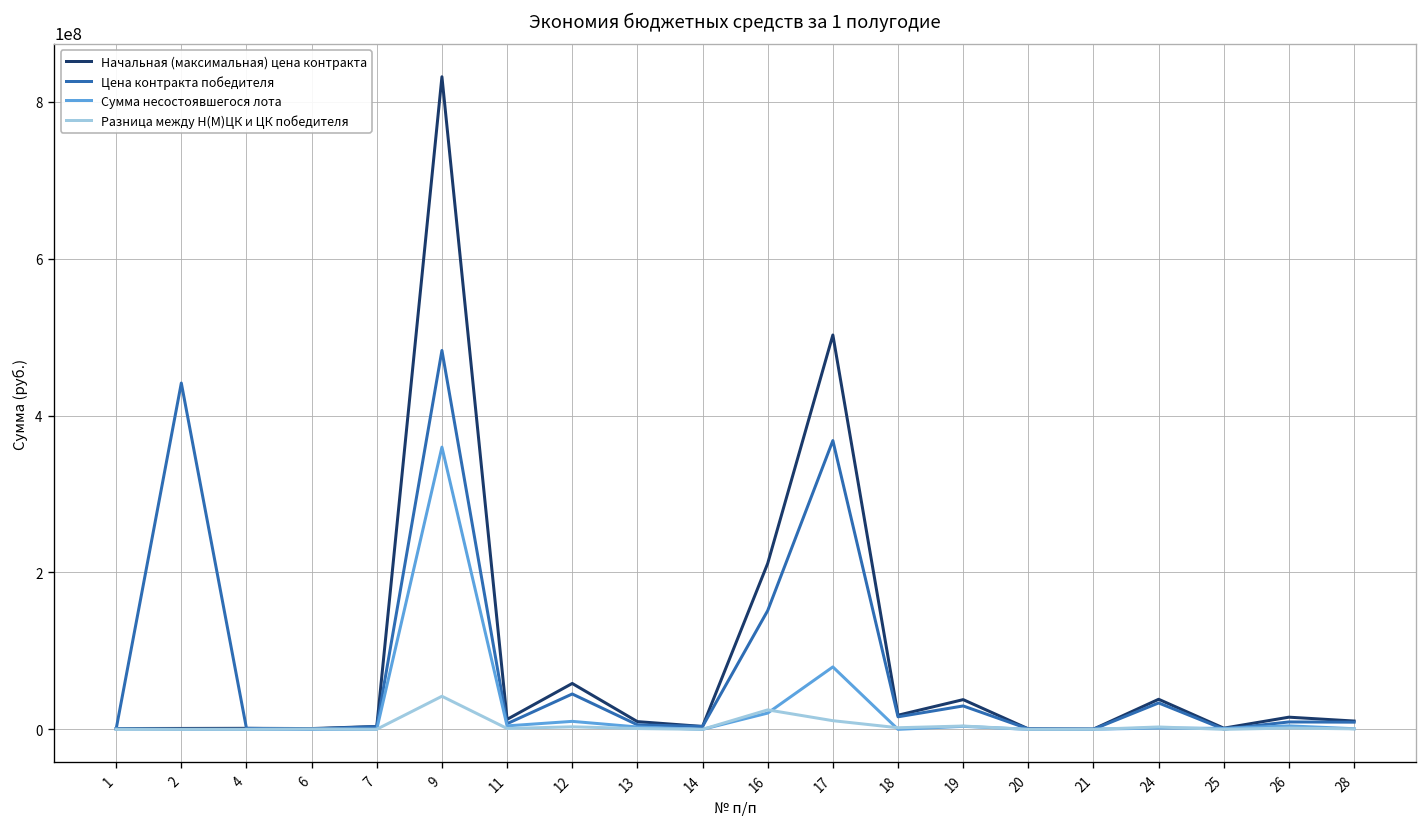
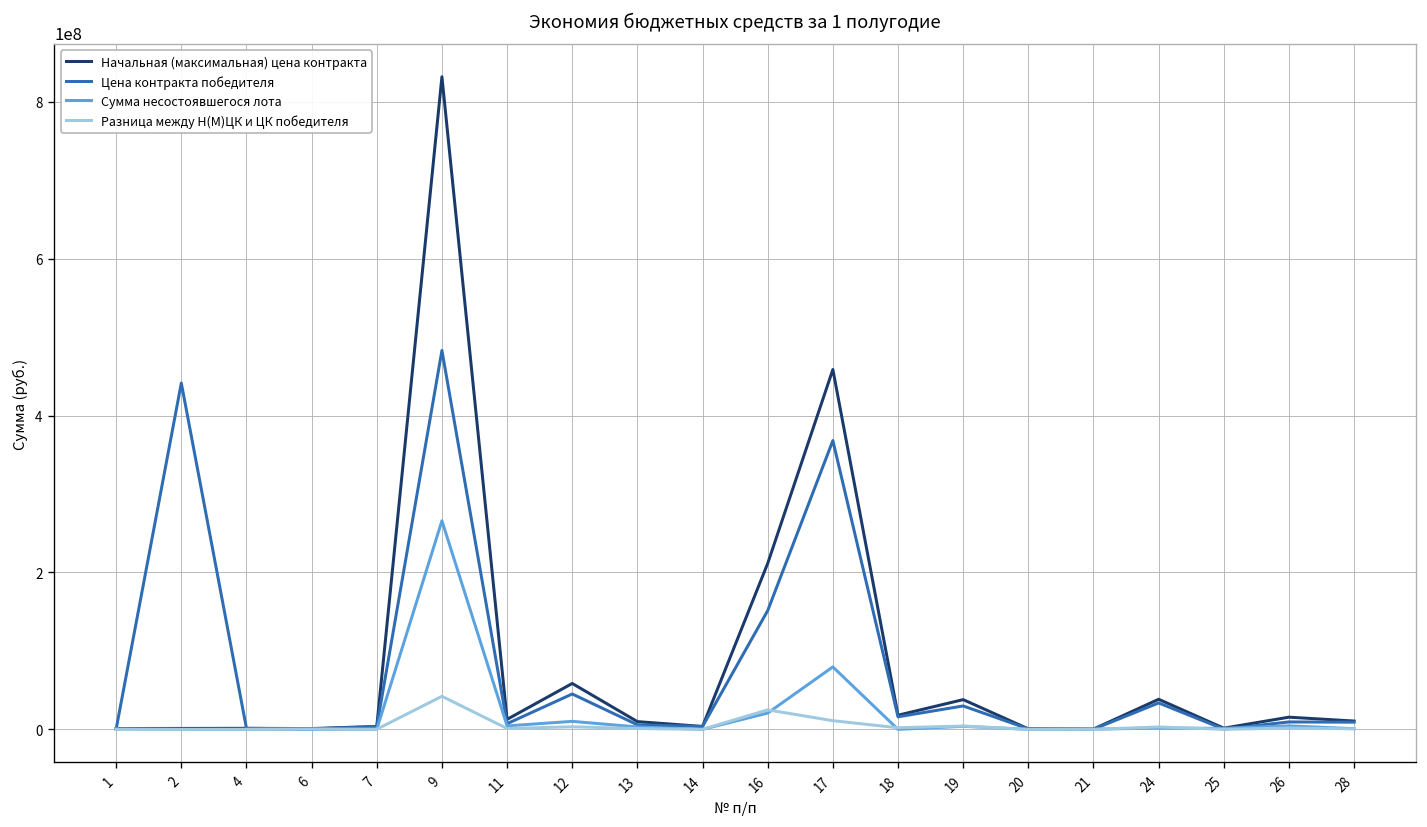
Сумма несостоявшегося лота, 9: 360000000 -> 270000000
Начальная (максимальная) цена контракта, 17: 500000000 -> 460000000
